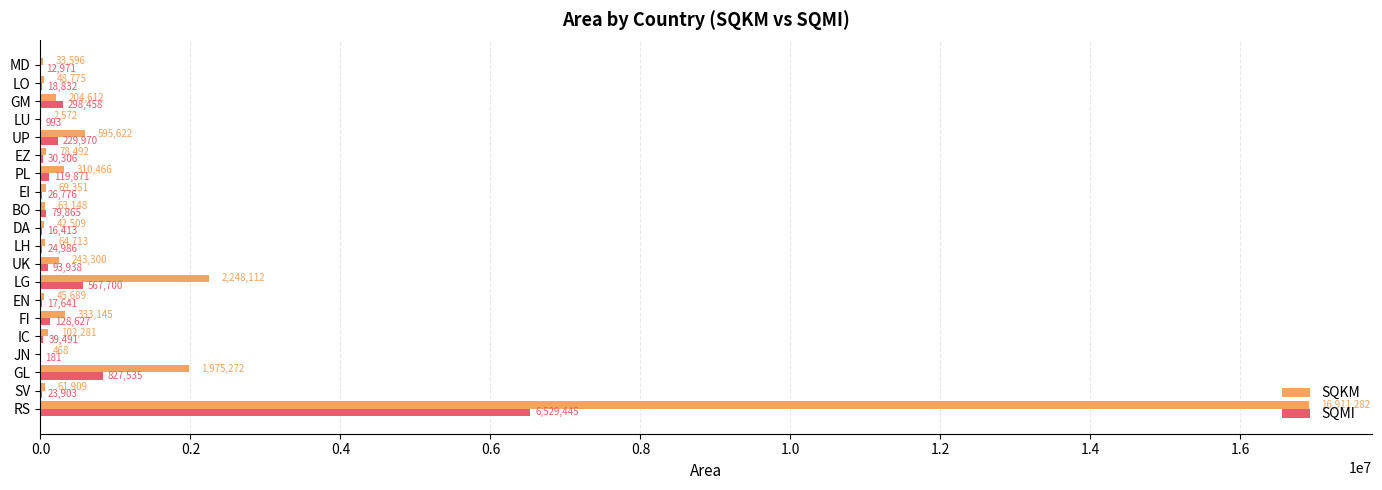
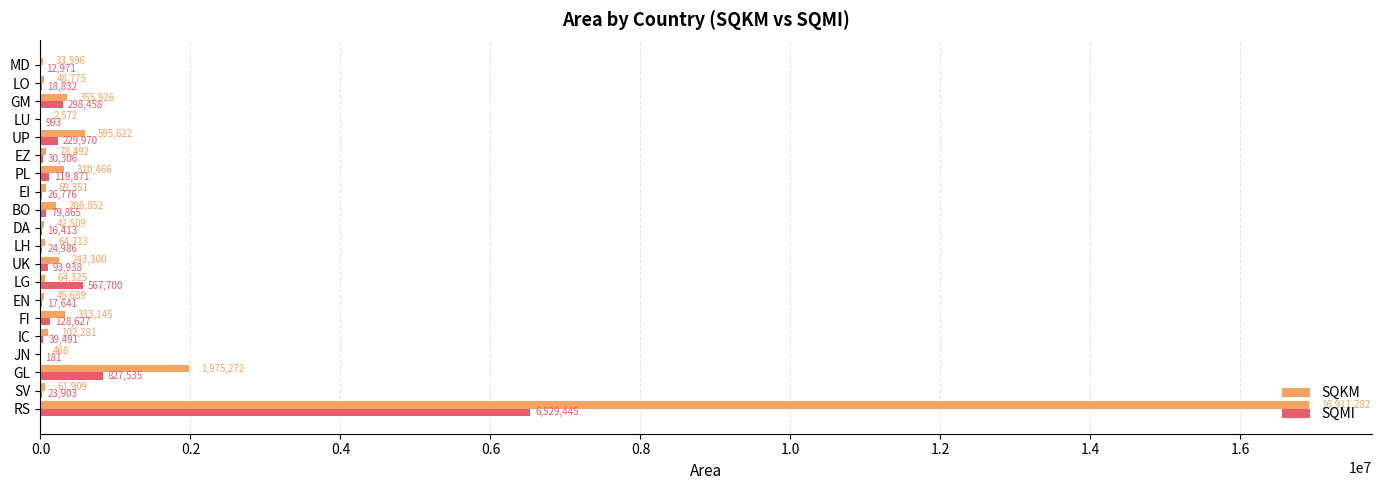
SQKM, GM: 204,612 -> 355,926
SQKM, BO: 63,148 -> 206,852
SQKM, LG: 2,248,112 -> 64,325
